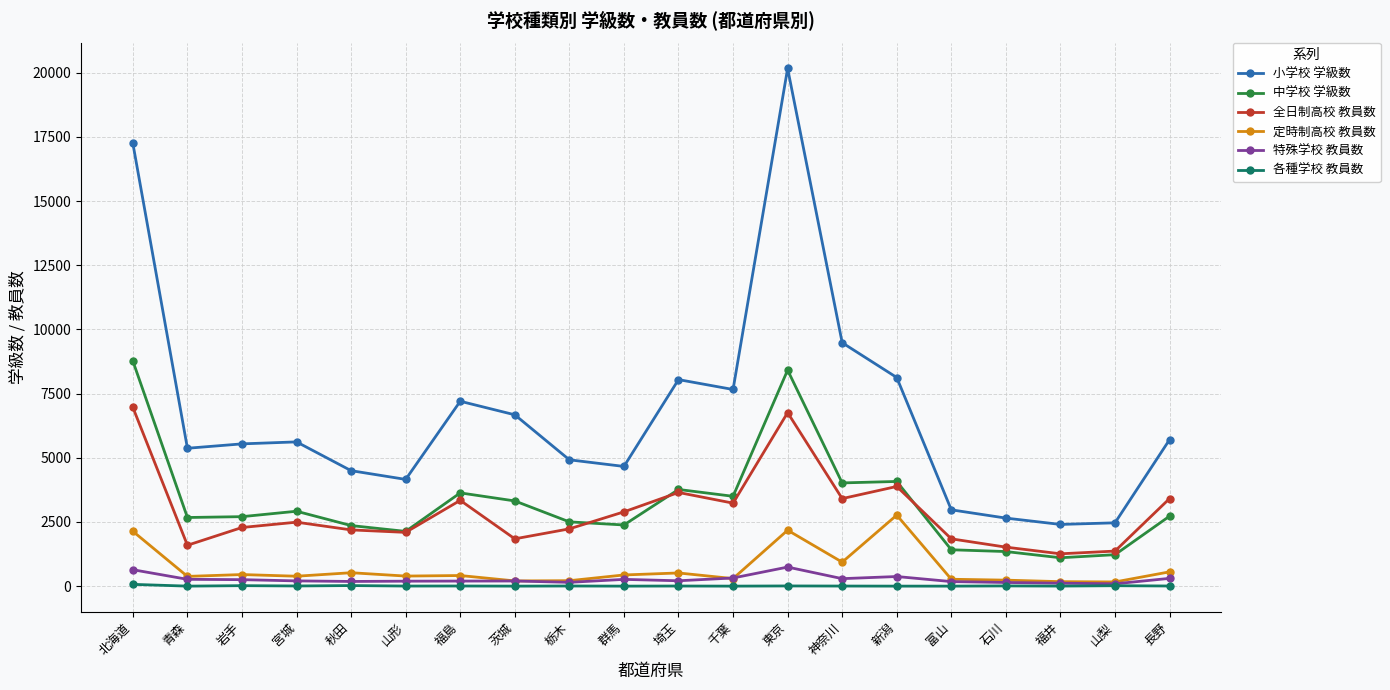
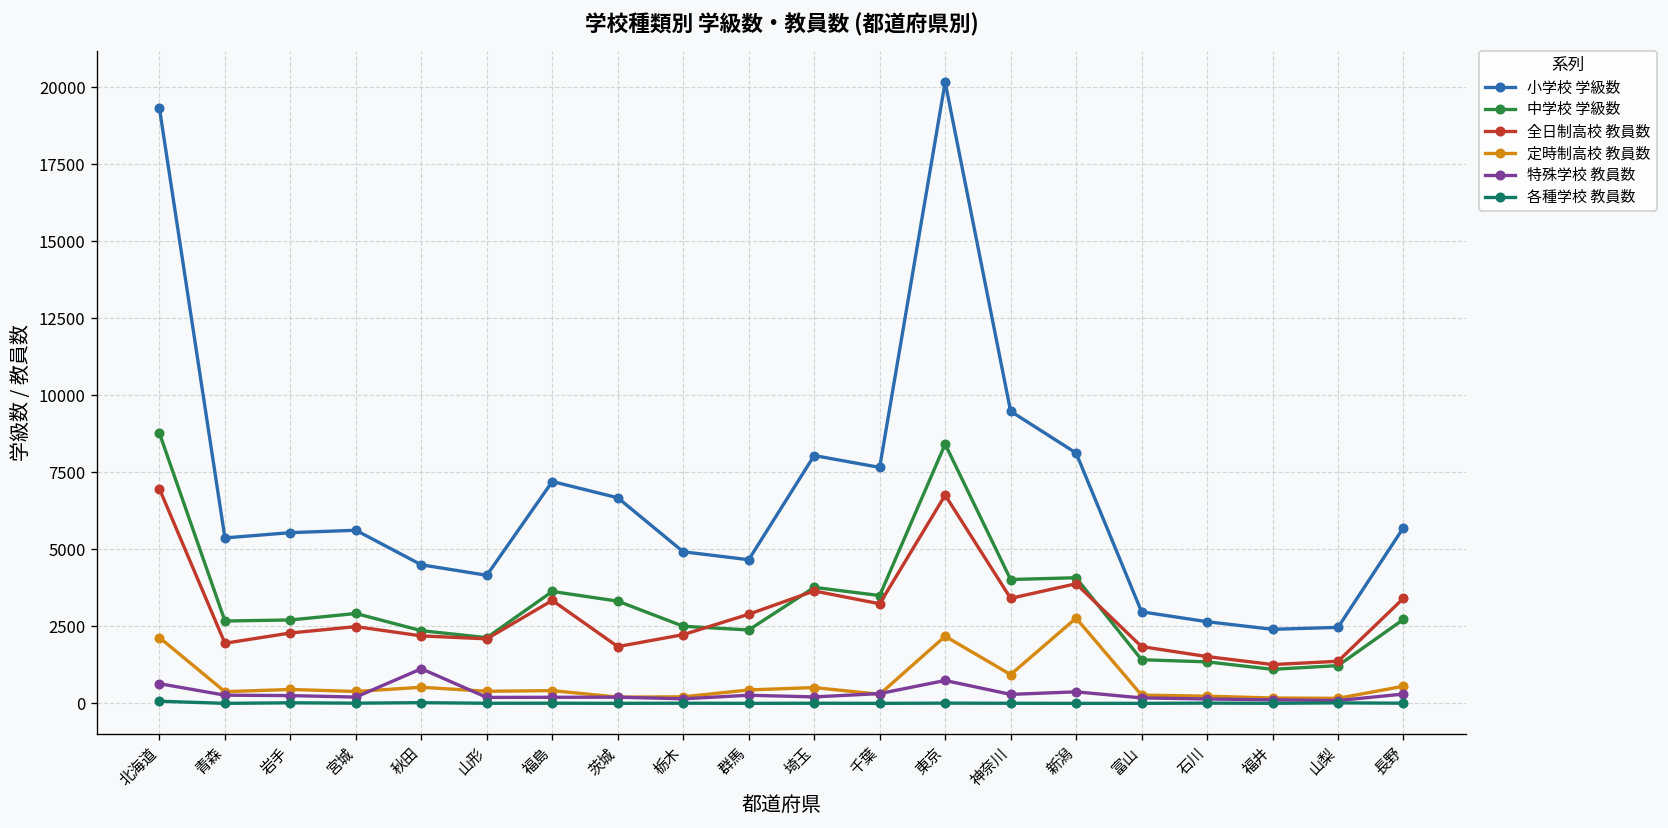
小学校 学級数, 北海道: 17200 -> 19300
全日制高校 教員数, 青森: 1600 -> 2000
特殊学校 教員数, 秋田: 200 -> 1100
